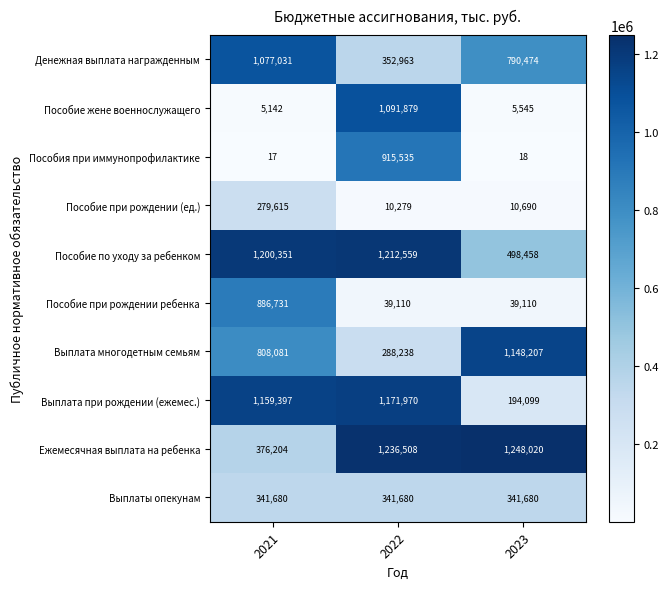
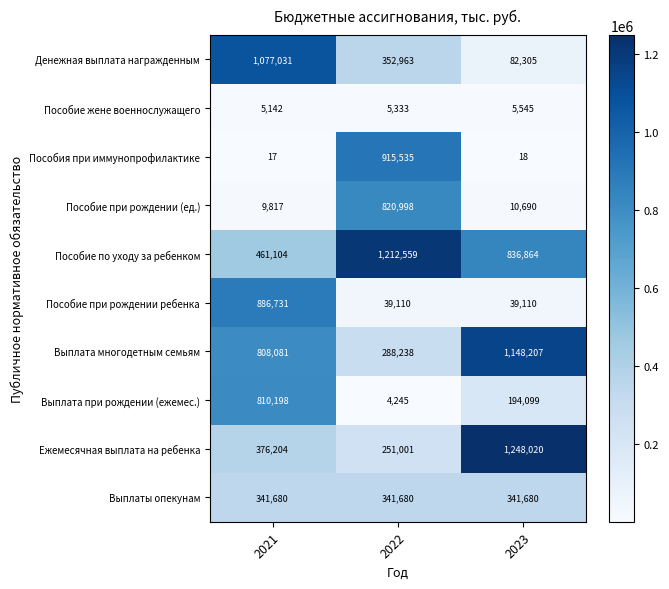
Денежная выплата награжденным, 2023: 790,474 -> 82,305
Пособие жене военнослужащего, 2022: 1,091,879 -> 5,333
Пособие при рождении (ед.), 2021: 279,615 -> 9,817
Пособие при рождении (ед.), 2022: 10,279 -> 820,998
Пособие по уходу за ребенком, 2021: 1,200,351 -> 461,104
Пособие по уходу за ребенком, 2023: 498,458 -> 836,864
Выплата при рождении (ежемес.), 2021: 1,159,397 -> 810,198
Выплата при рождении (ежемес.), 2022: 1,171,970 -> 4,245
Ежемесячная выплата на ребенка, 2022: 1,236,508 -> 251,001
